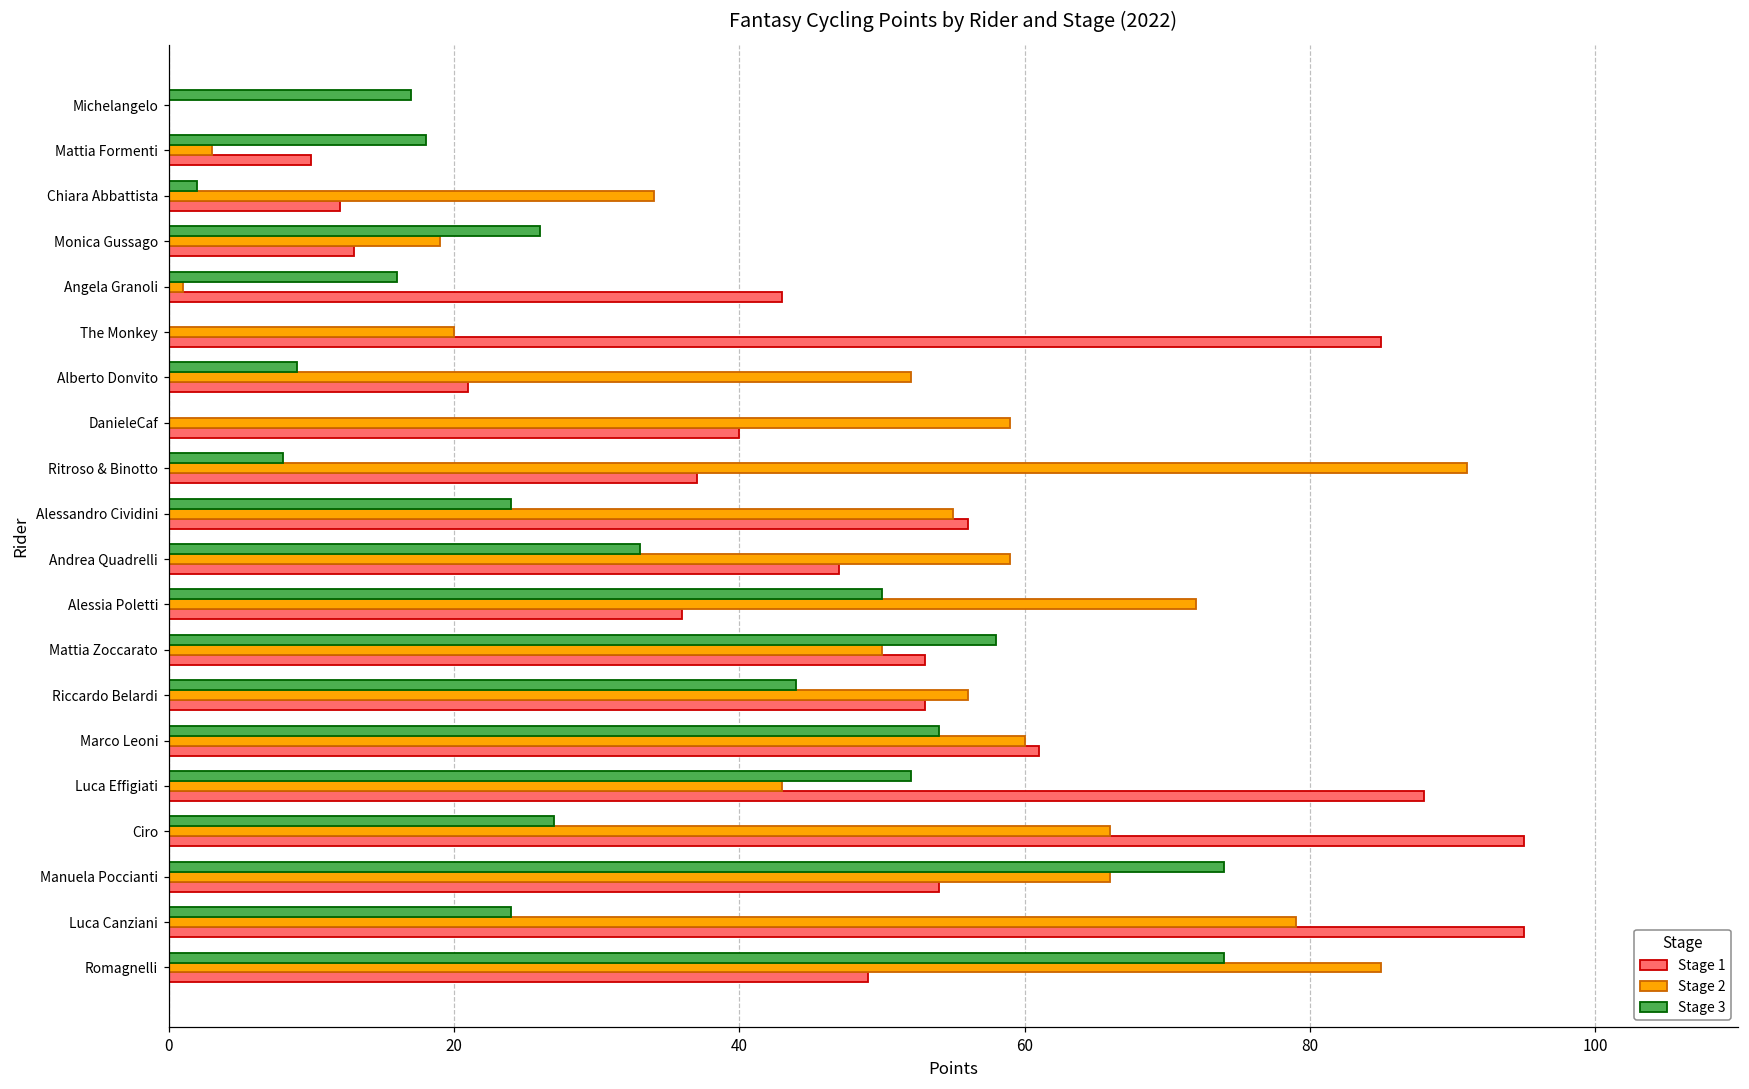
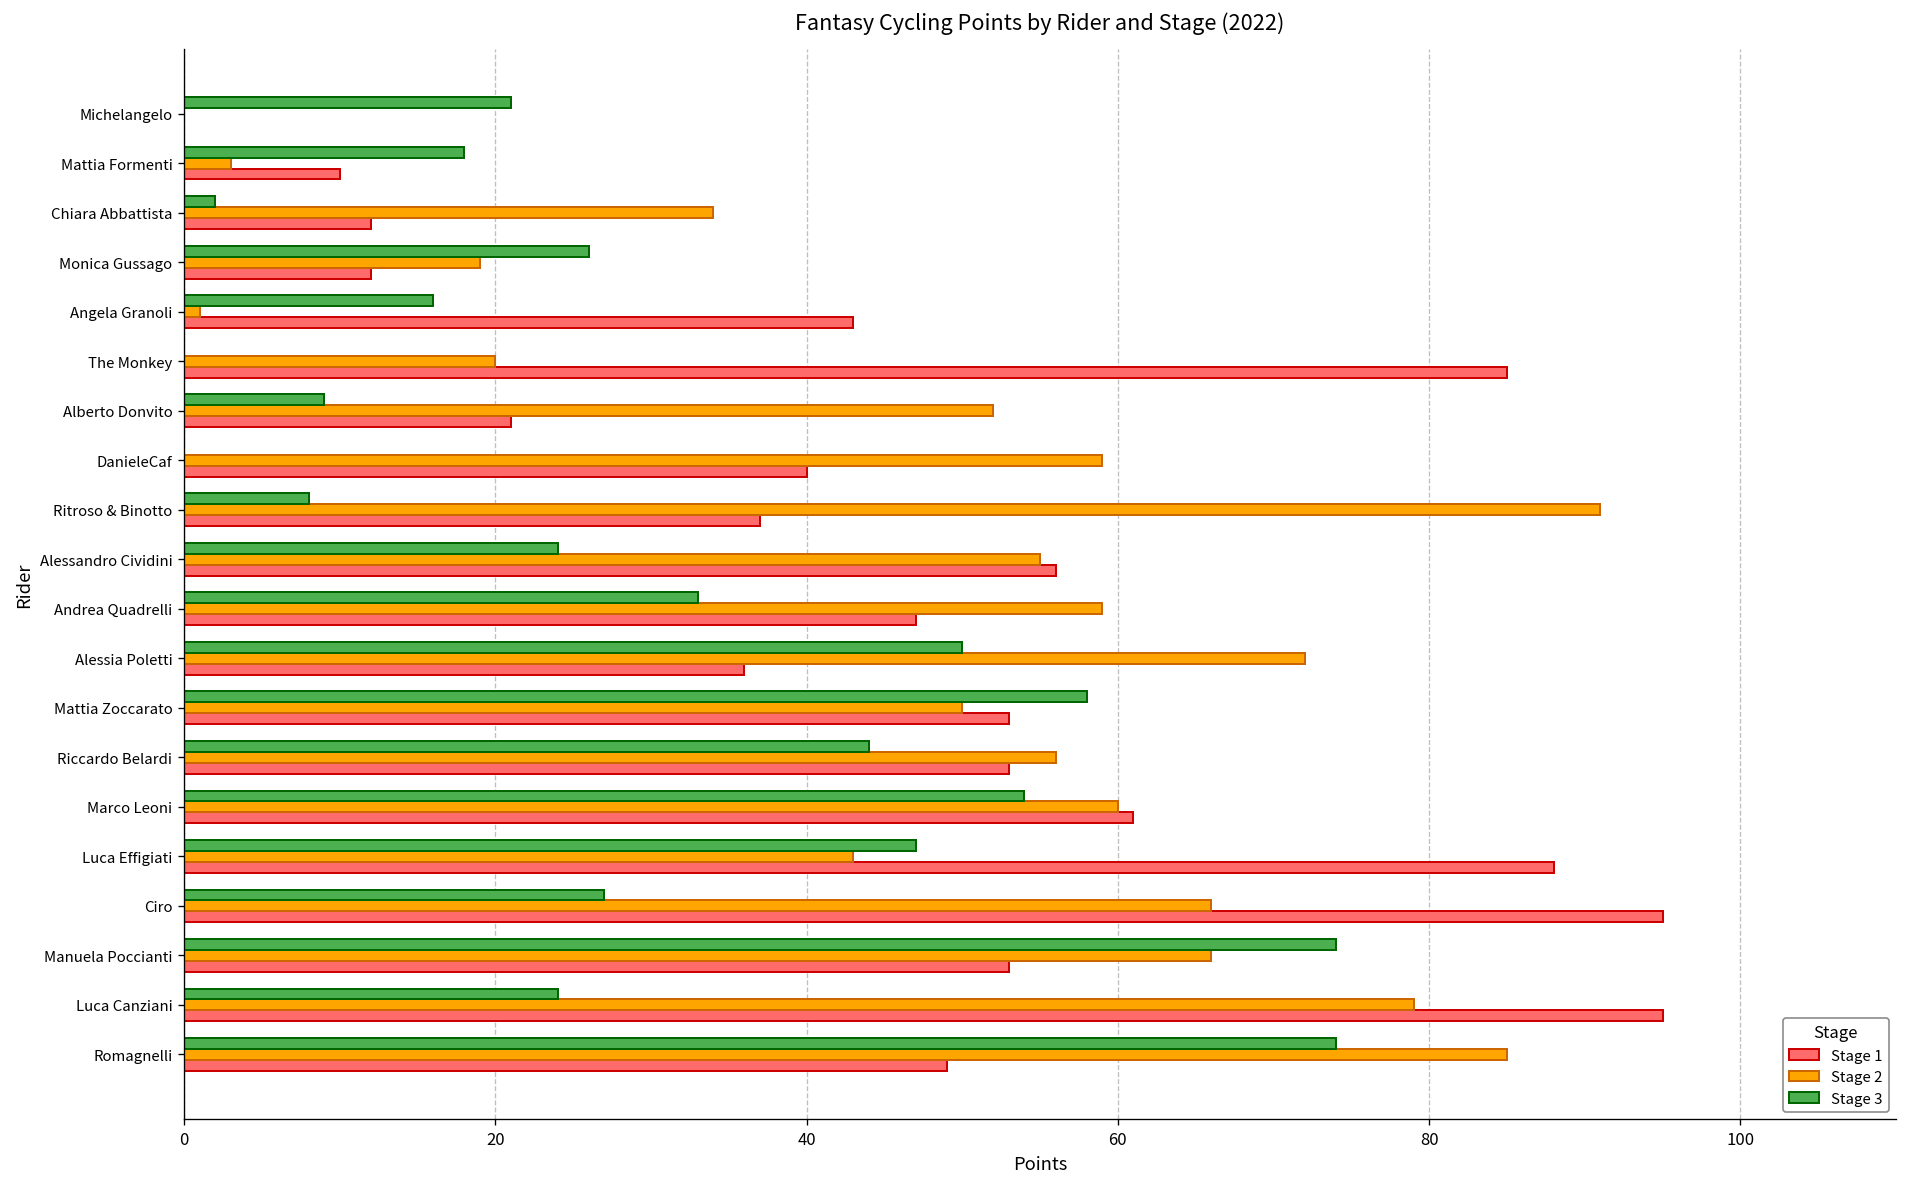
Stage 3, Michelangelo: 17 -> 21
Stage 1, Monica Gussago: 13 -> 12
Stage 3, Luca Effigiati: 52 -> 47
Stage 1, Manuela Poccianti: 54 -> 53
